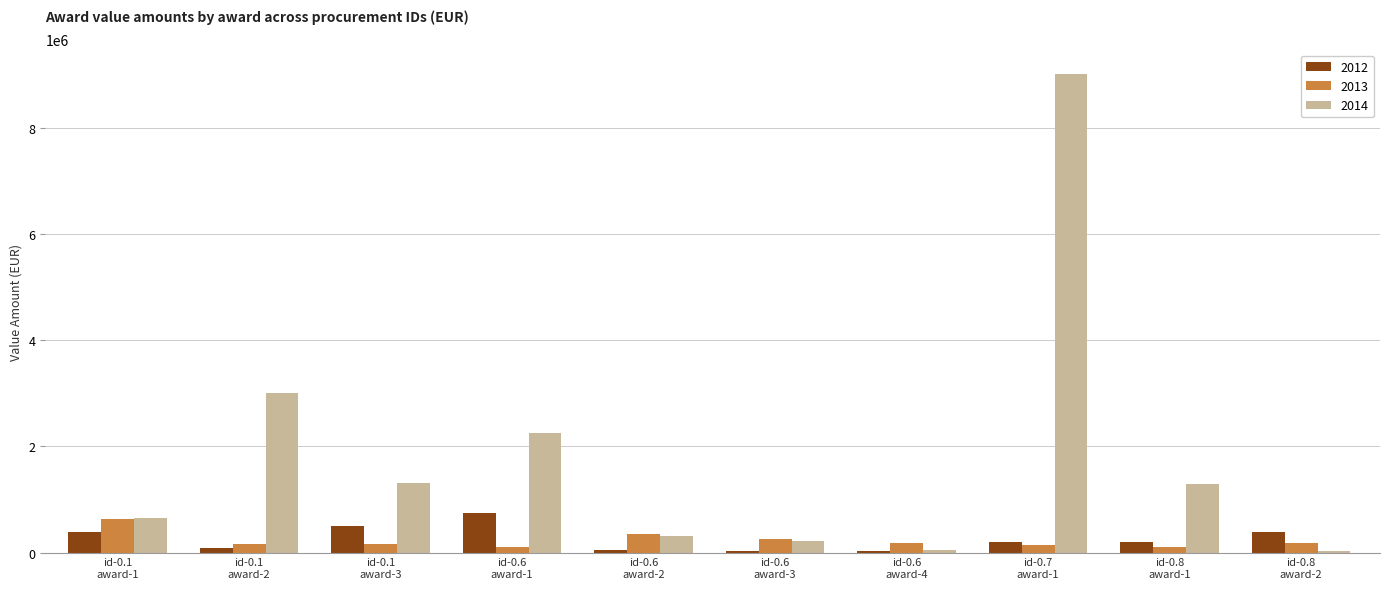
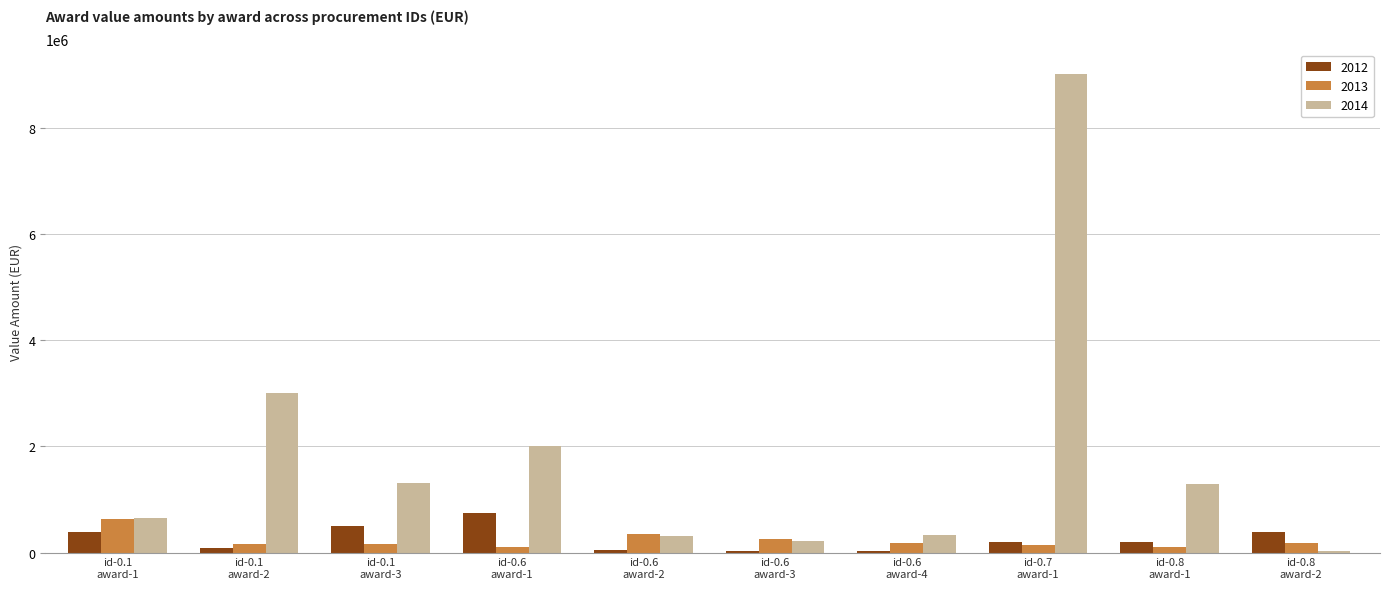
2014, id-0.6 award-1: 2200000 -> 2000000
2014, id-0.6 award-4: 0 -> 300000
